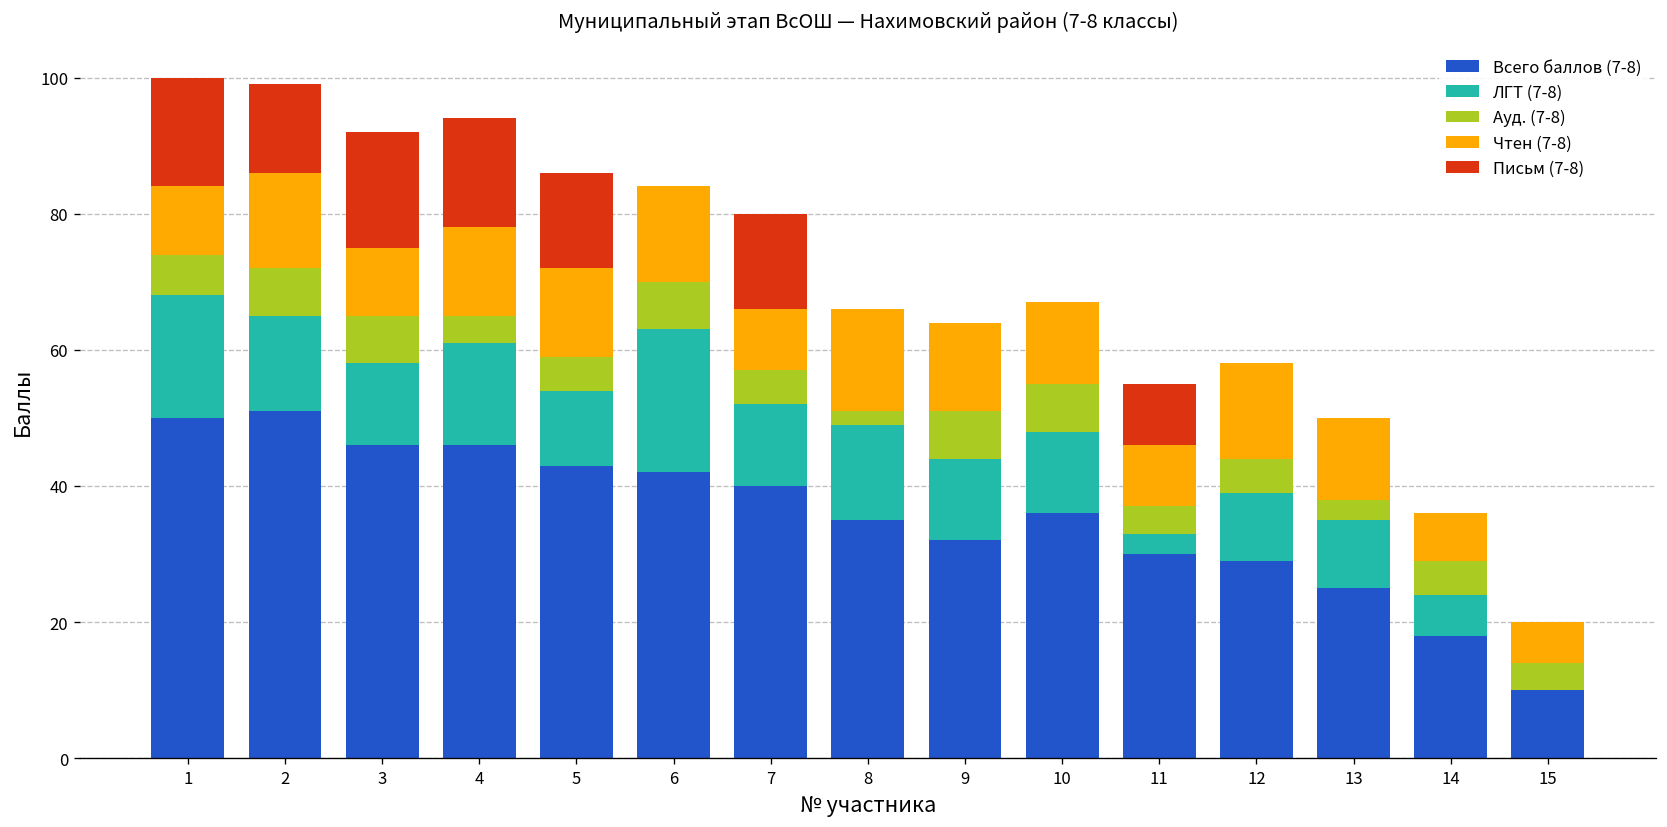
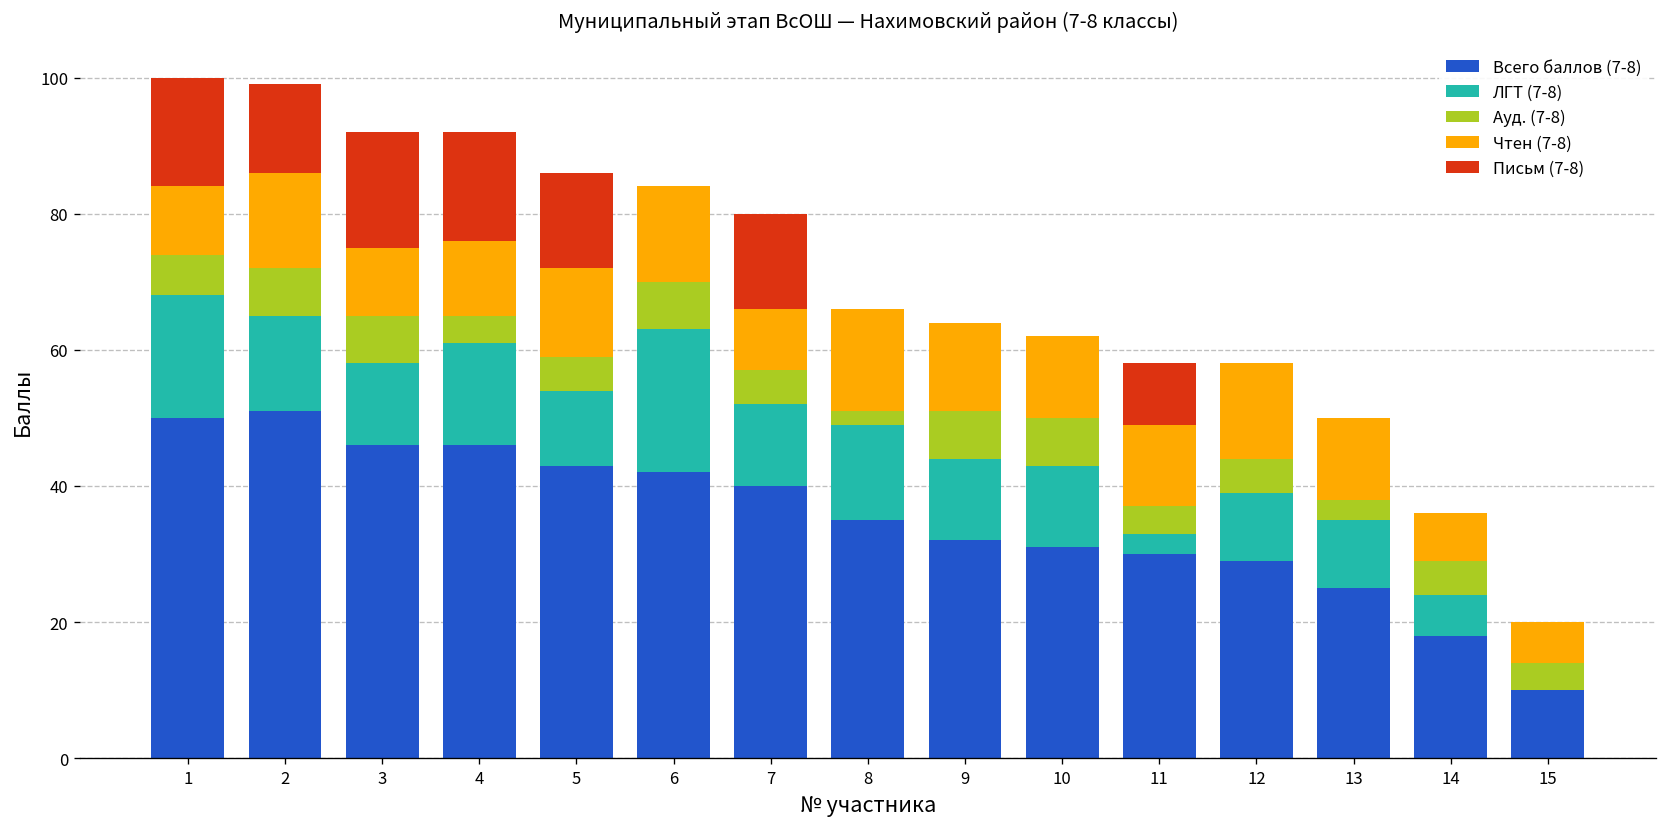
Чтен (7-8), 4: 13 -> 11
Всего баллов (7-8), 10: 36 -> 31
Чтен (7-8), 11: 9 -> 12
